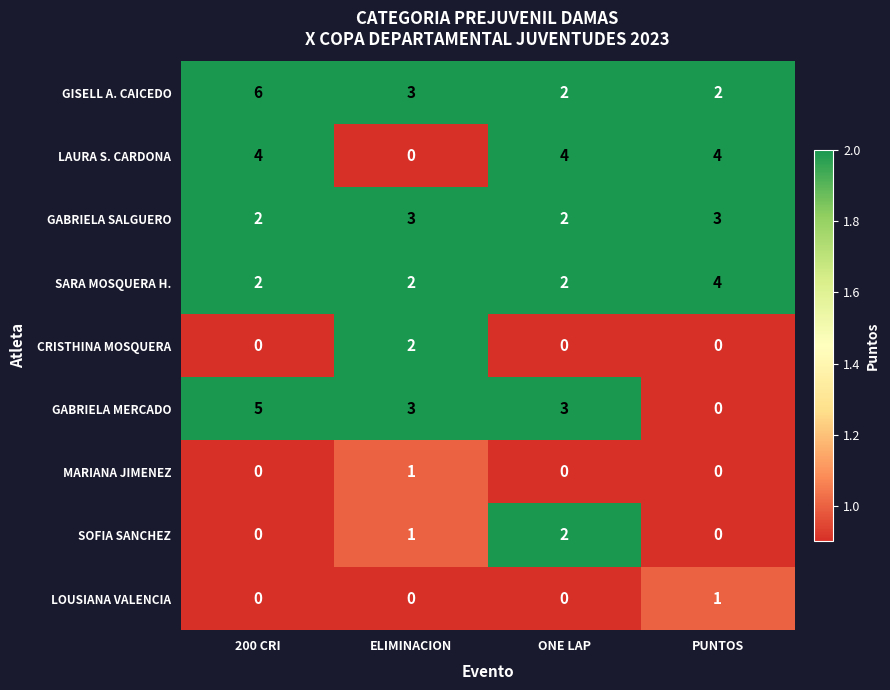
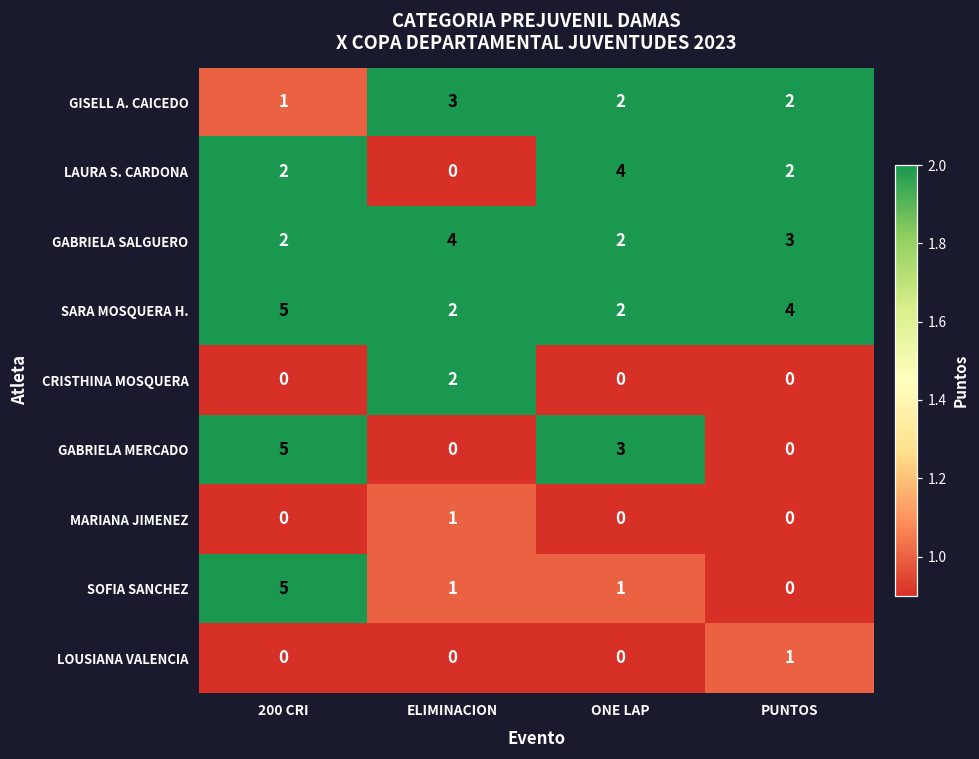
GISELL A. CAICEDO, 200 CRI: 6 -> 1
LAURA S. CARDONA, 200 CRI: 4 -> 2
LAURA S. CARDONA, PUNTOS: 4 -> 2
GABRIELA SALGUERO, ELIMINACION: 3 -> 4
SARA MOSQUERA H., 200 CRI: 2 -> 5
GABRIELA MERCADO, ELIMINACION: 3 -> 0
SOFIA SANCHEZ, 200 CRI: 0 -> 5
SOFIA SANCHEZ, ONE LAP: 2 -> 1
